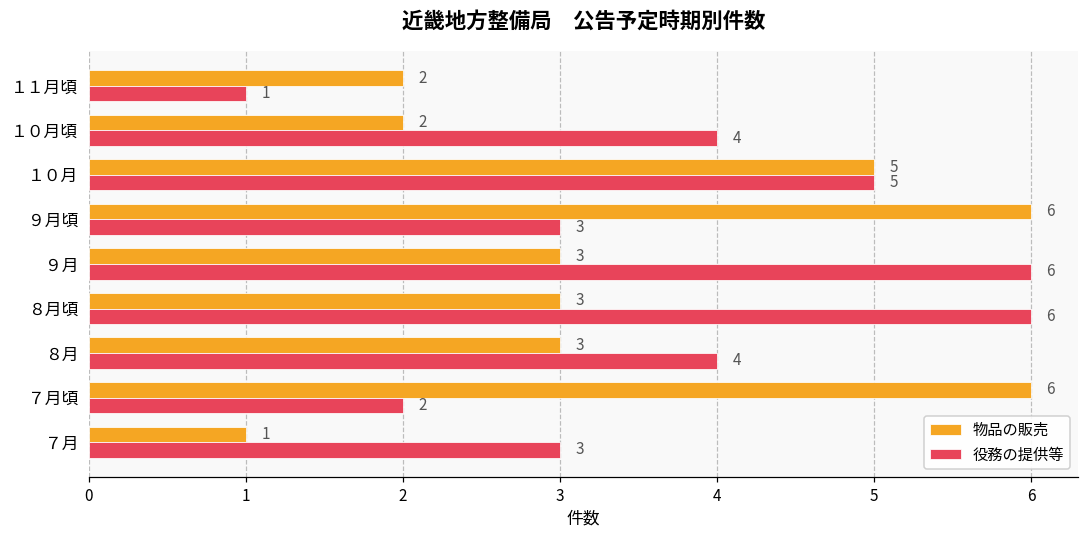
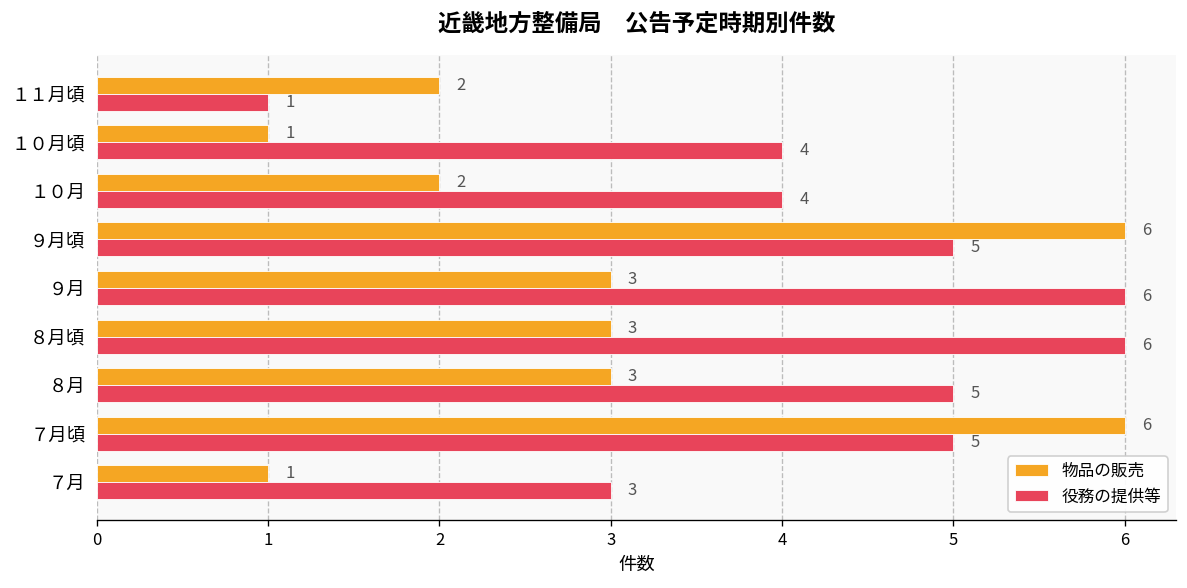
物品の販売, １０月頃: 2 -> 1
物品の販売, １０月: 5 -> 2
役務の提供等, １０月: 5 -> 4
役務の提供等, ９月頃: 3 -> 5
役務の提供等, ８月: 4 -> 5
役務の提供等, ７月頃: 2 -> 5
